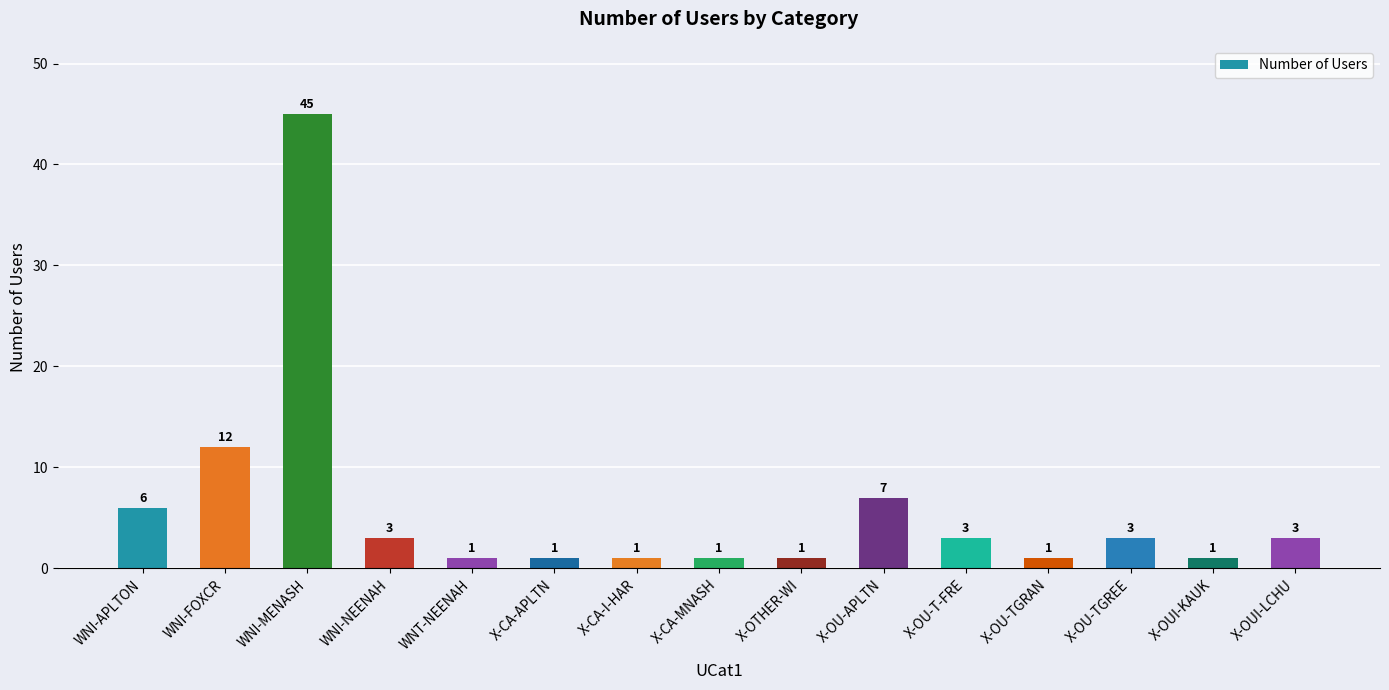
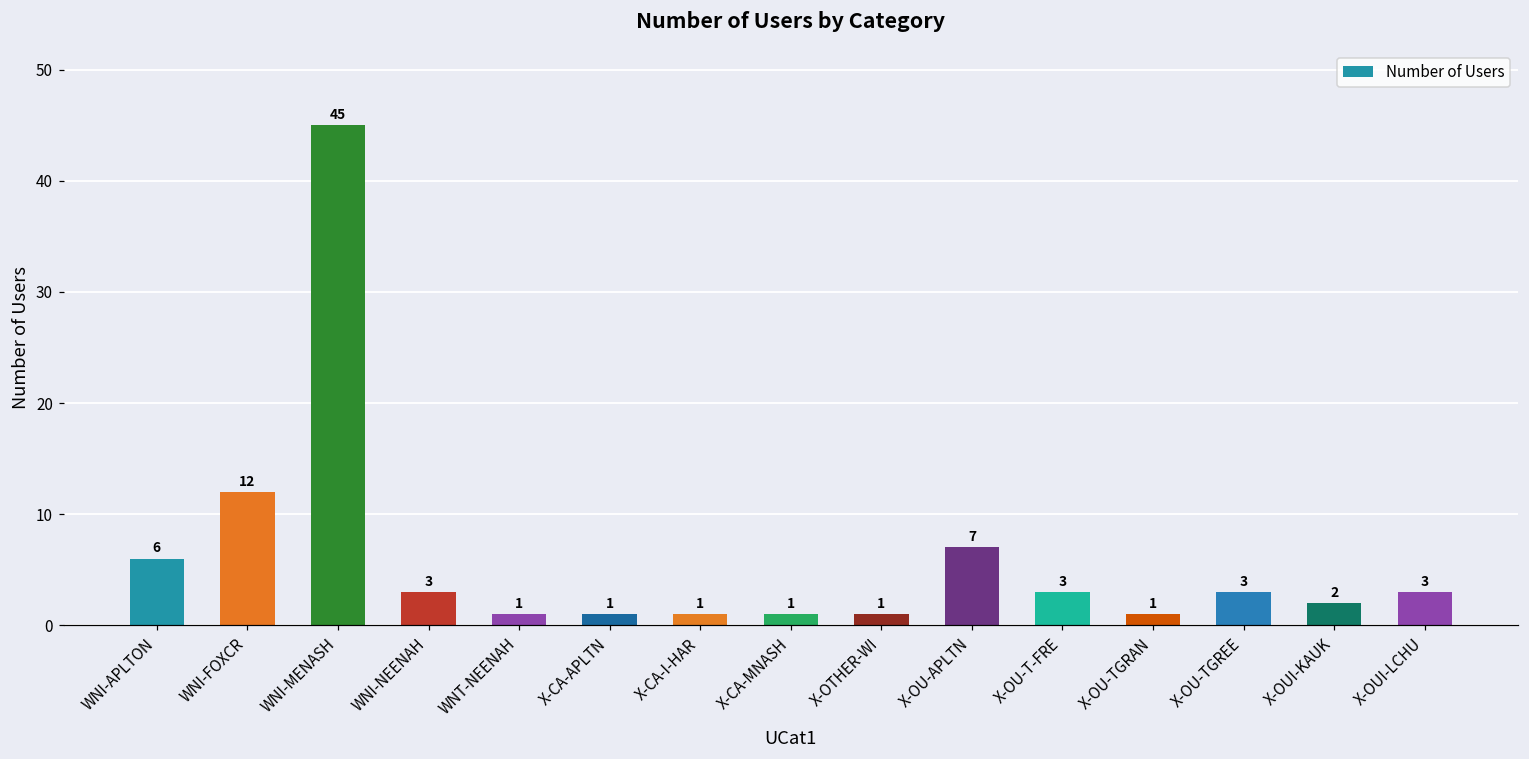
X-OUI-KAUK: 1 -> 2
